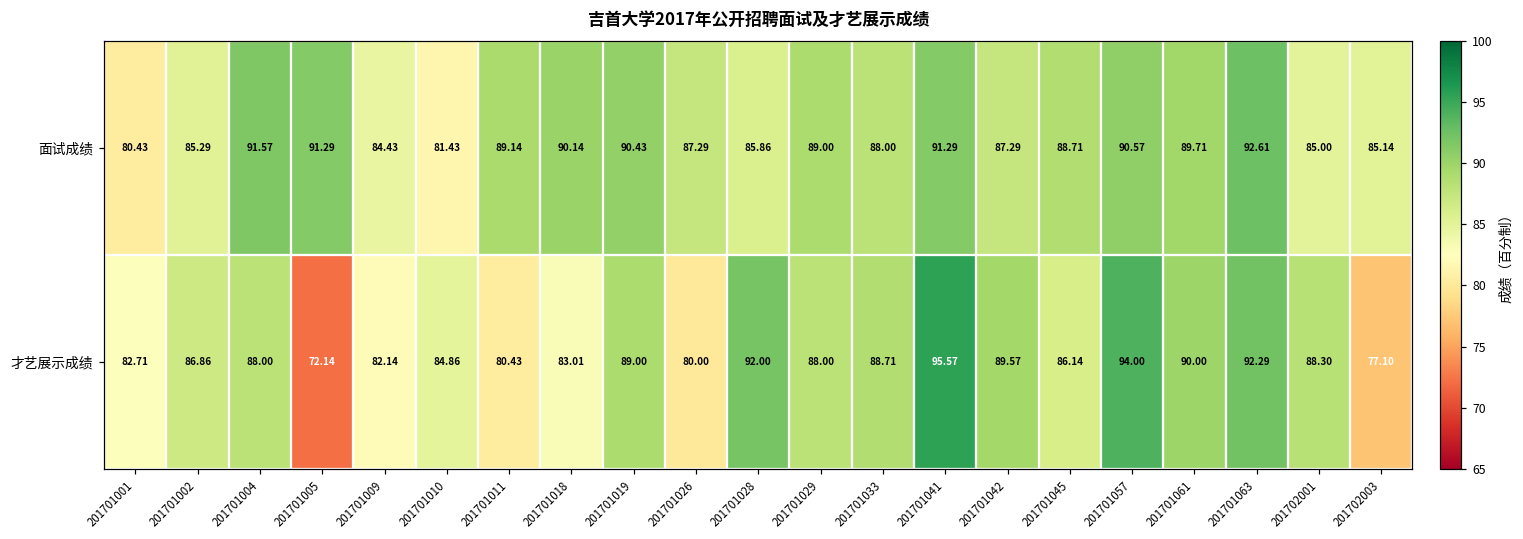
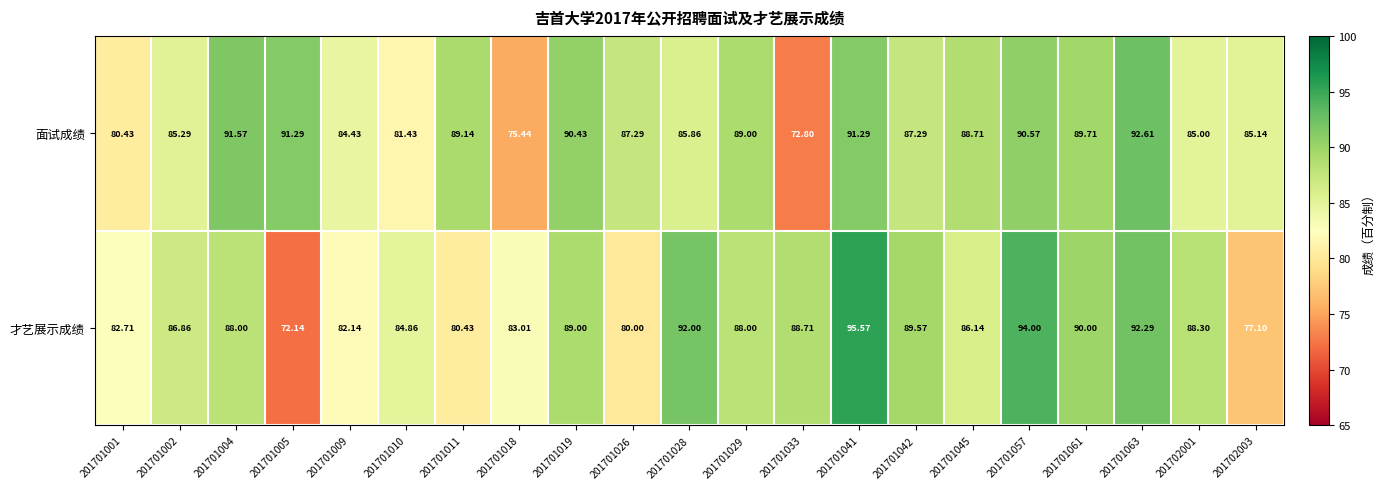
面试成绩, 201701018: 90.14 -> 75.44
面试成绩, 201701033: 88.00 -> 72.80
